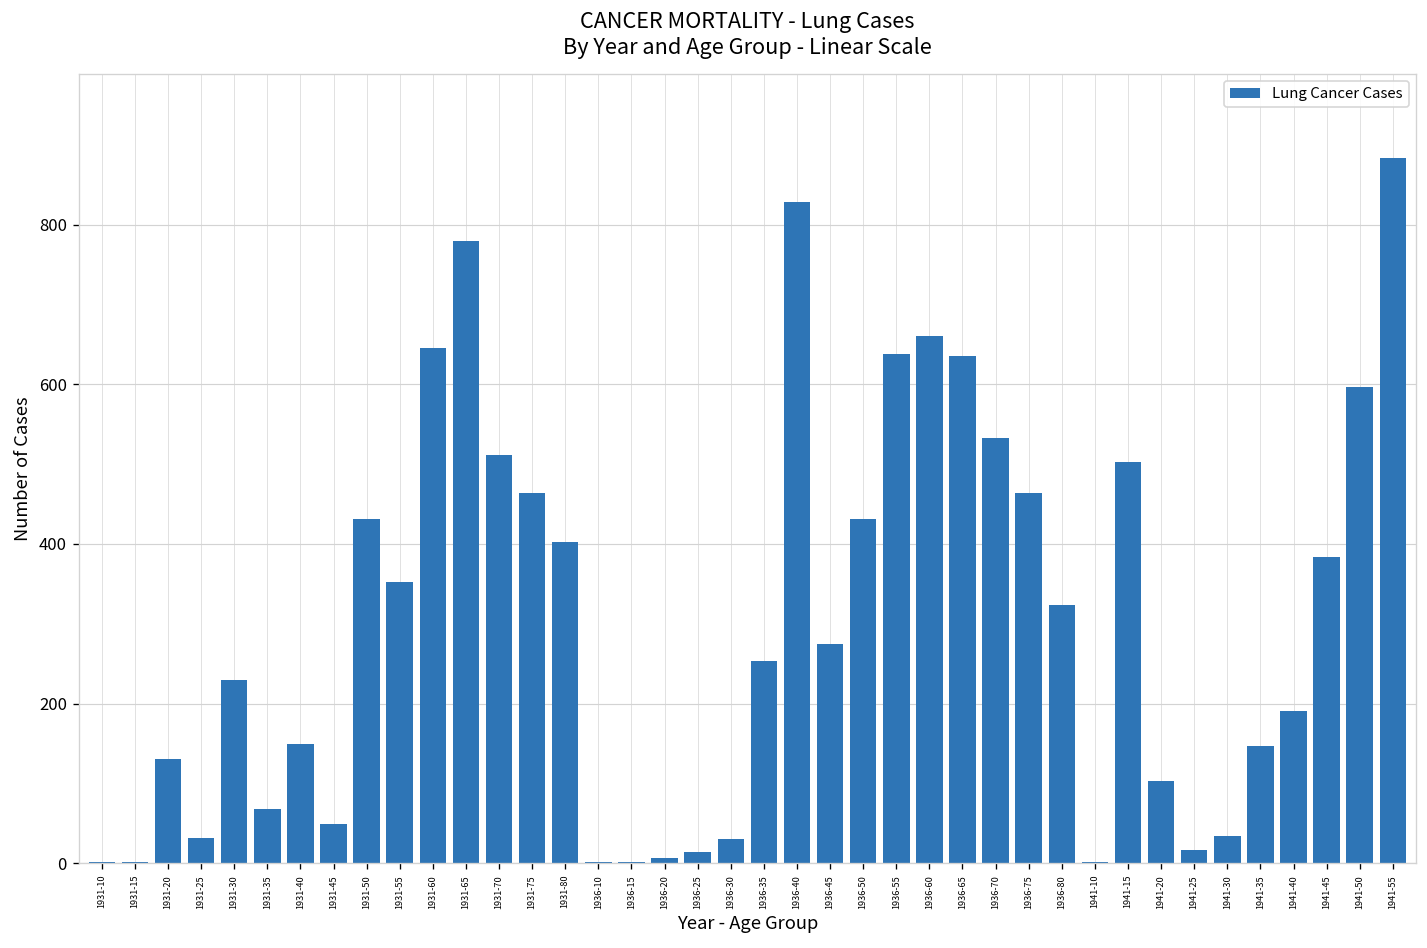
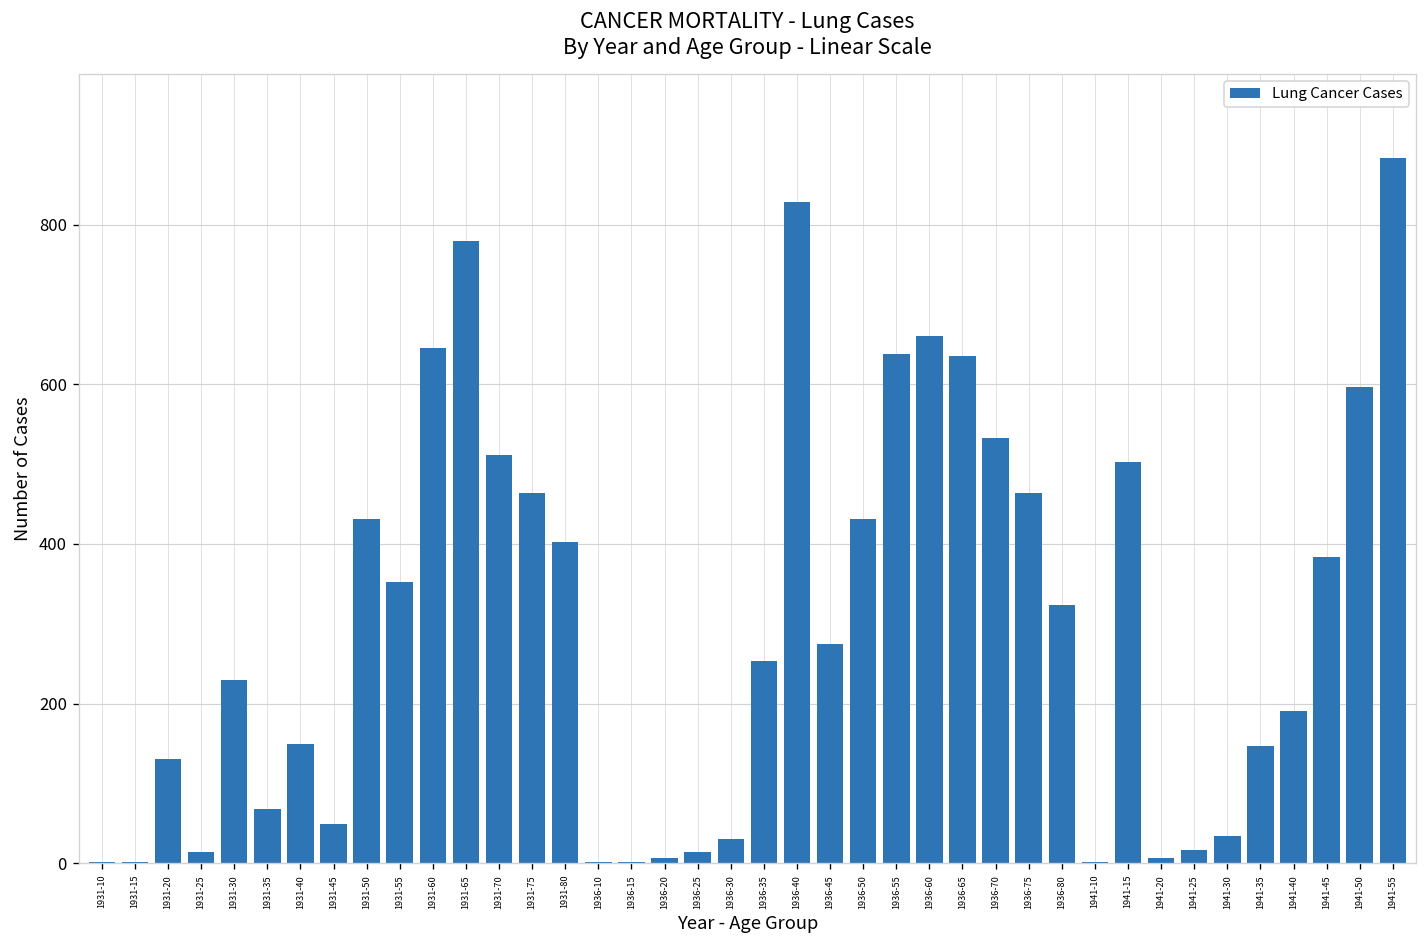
1931-25: 30 -> 10
1941-20: 100 -> 10
